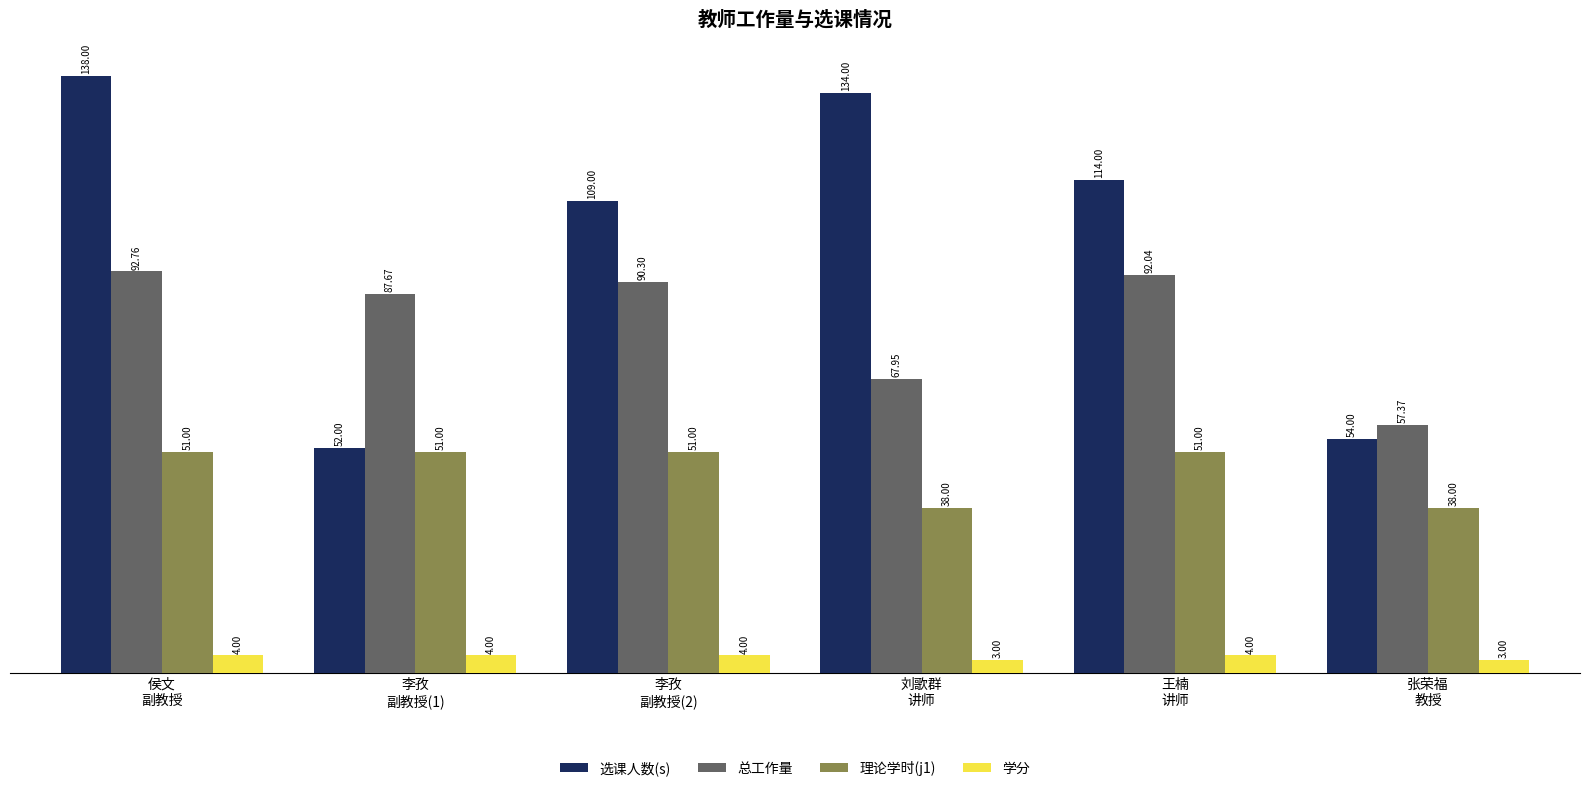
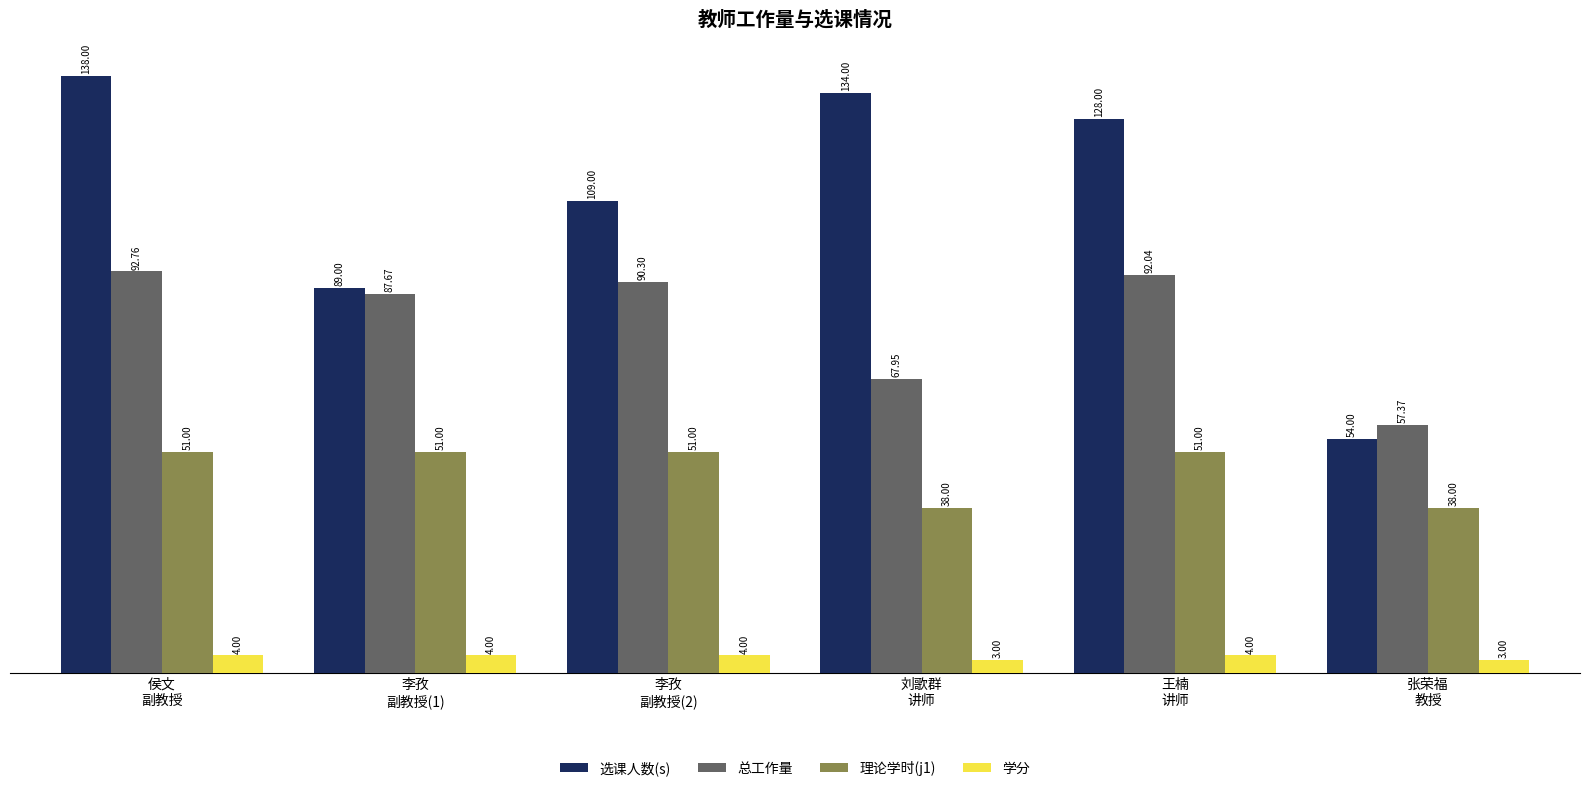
选课人数(s), 李孜 副教授(1): 52.00 -> 89.00
选课人数(s), 王楠 讲师: 114.00 -> 128.00
